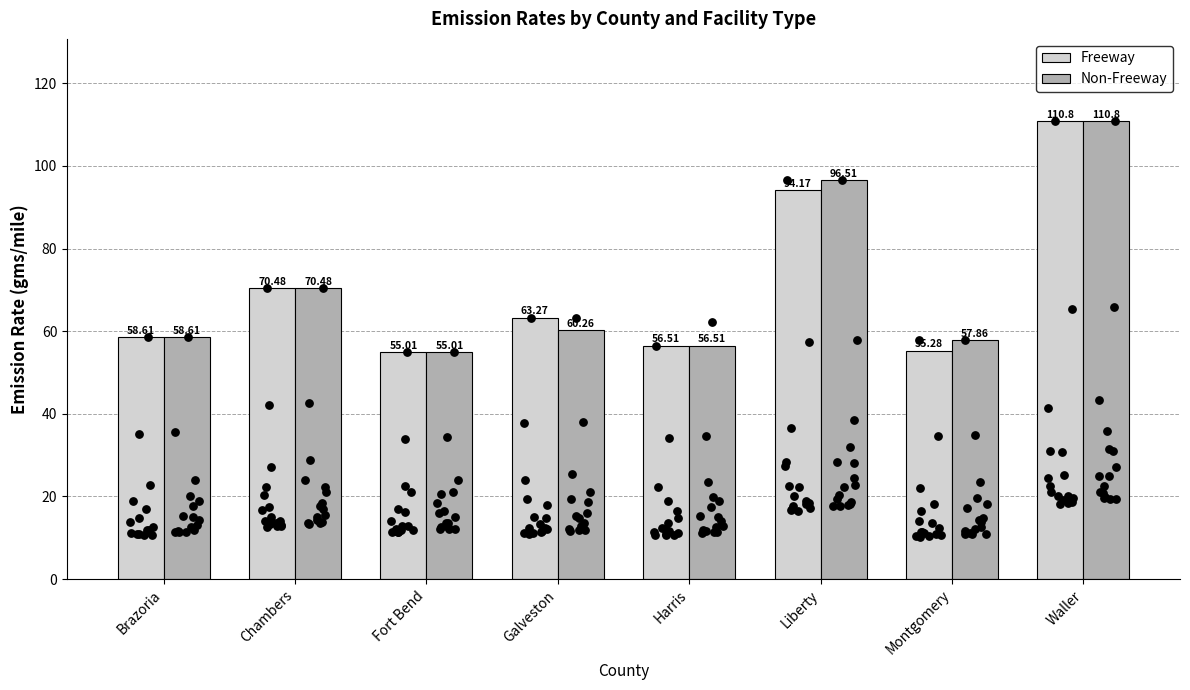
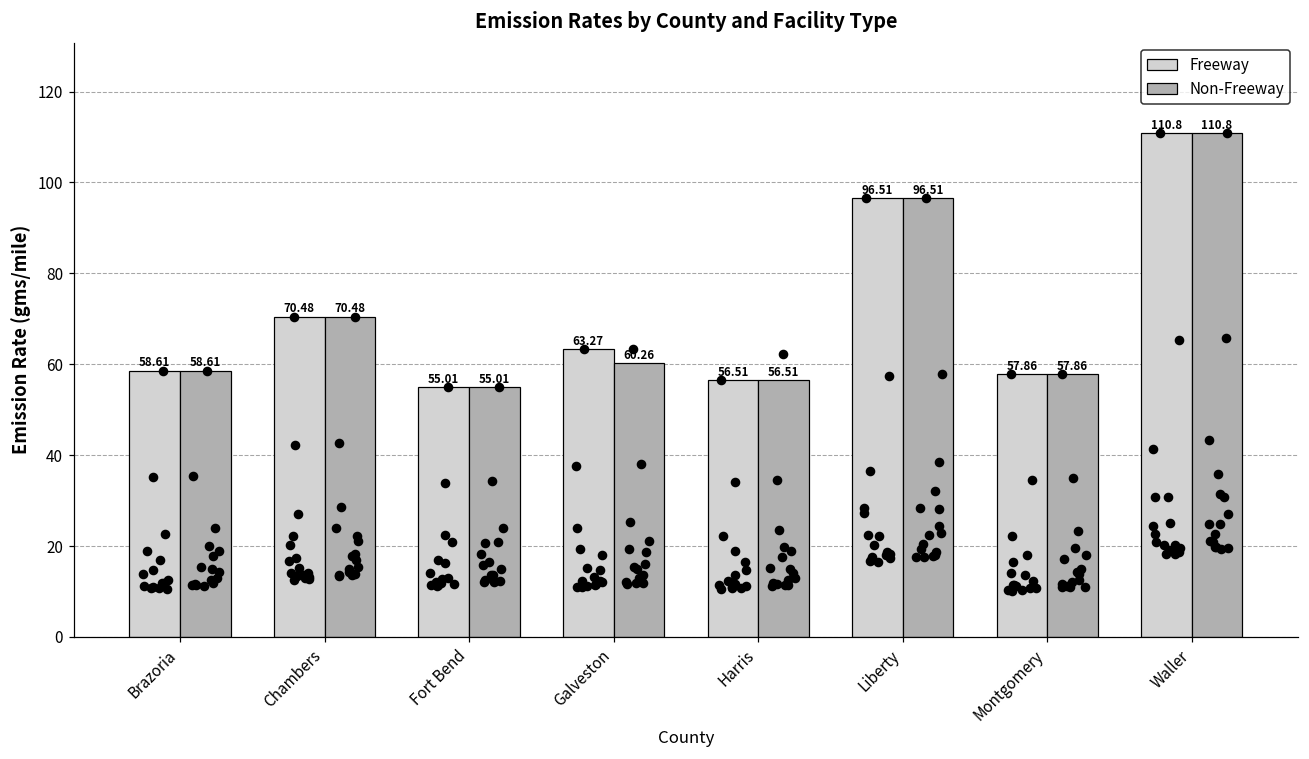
Freeway, Liberty: 94.17 -> 96.51
Freeway, Montgomery: 55.28 -> 57.86
